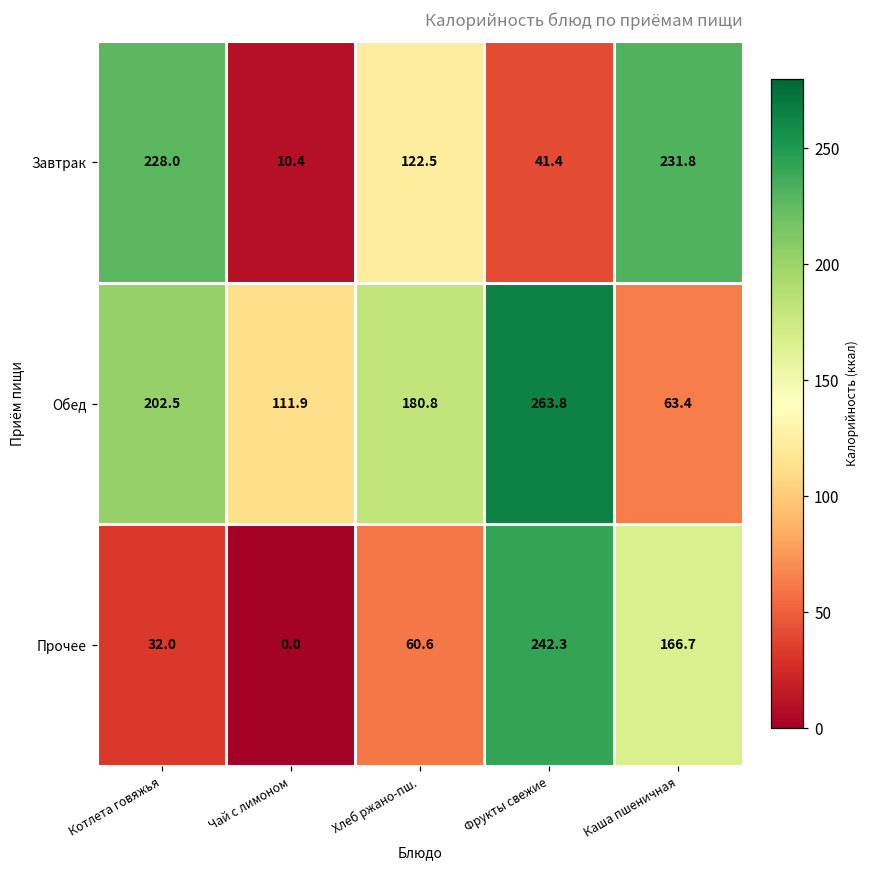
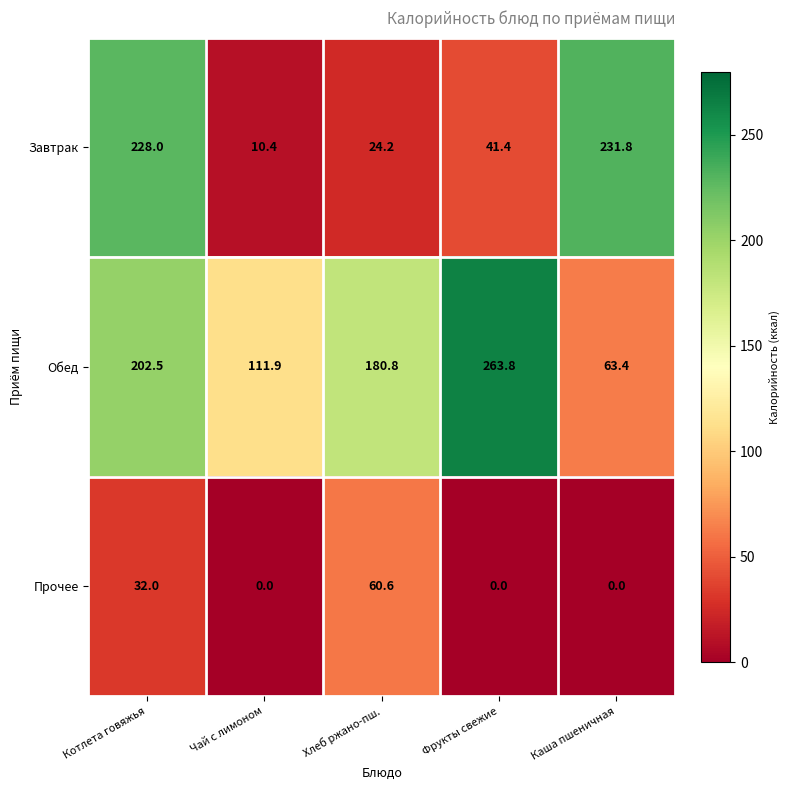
Завтрак, Хлеб ржано-пш.: 122.5 -> 24.2
Прочее, Фрукты свежие: 242.3 -> 0.0
Прочее, Каша пшеничная: 166.7 -> 0.0
